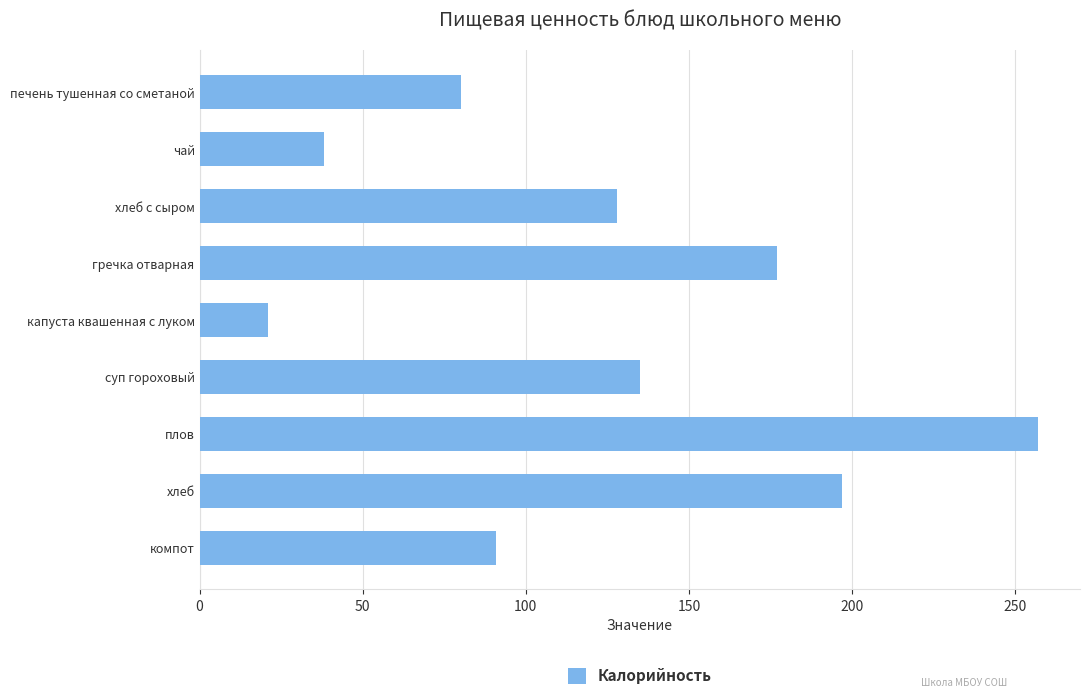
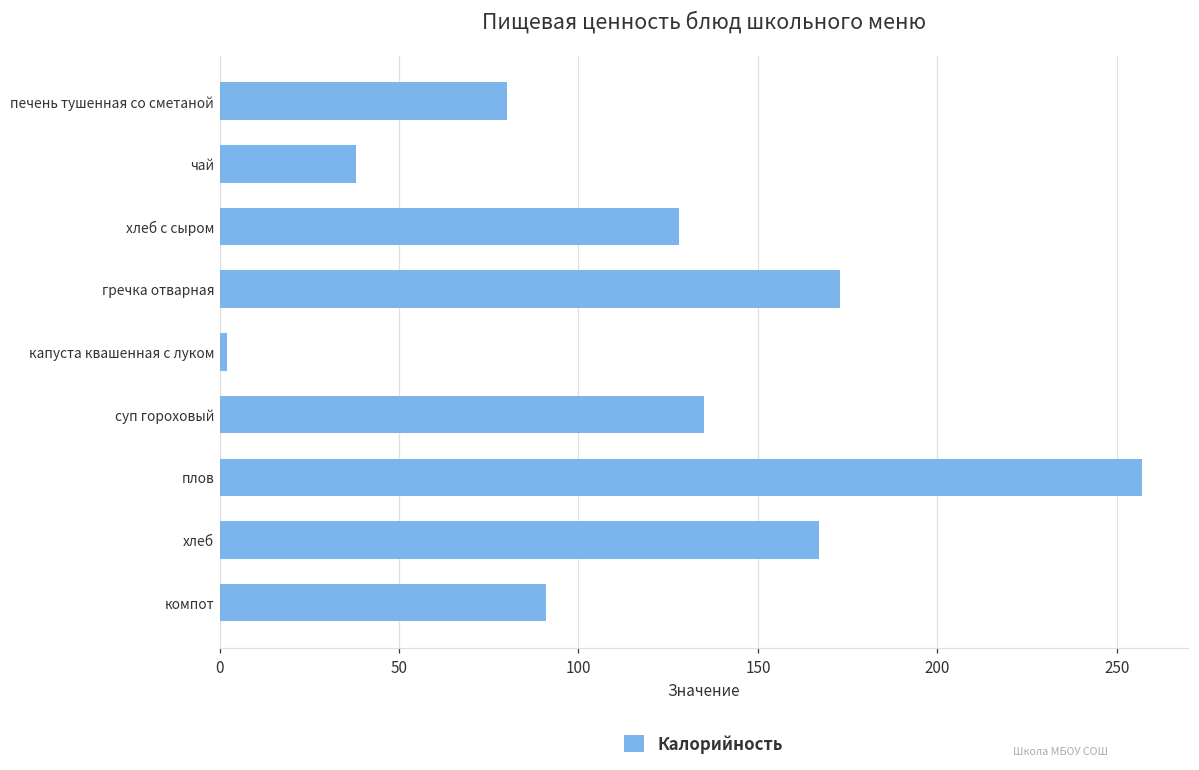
гречка отварная: 177 -> 173
капуста квашенная с луком: 21 -> 2
хлеб: 197 -> 167
